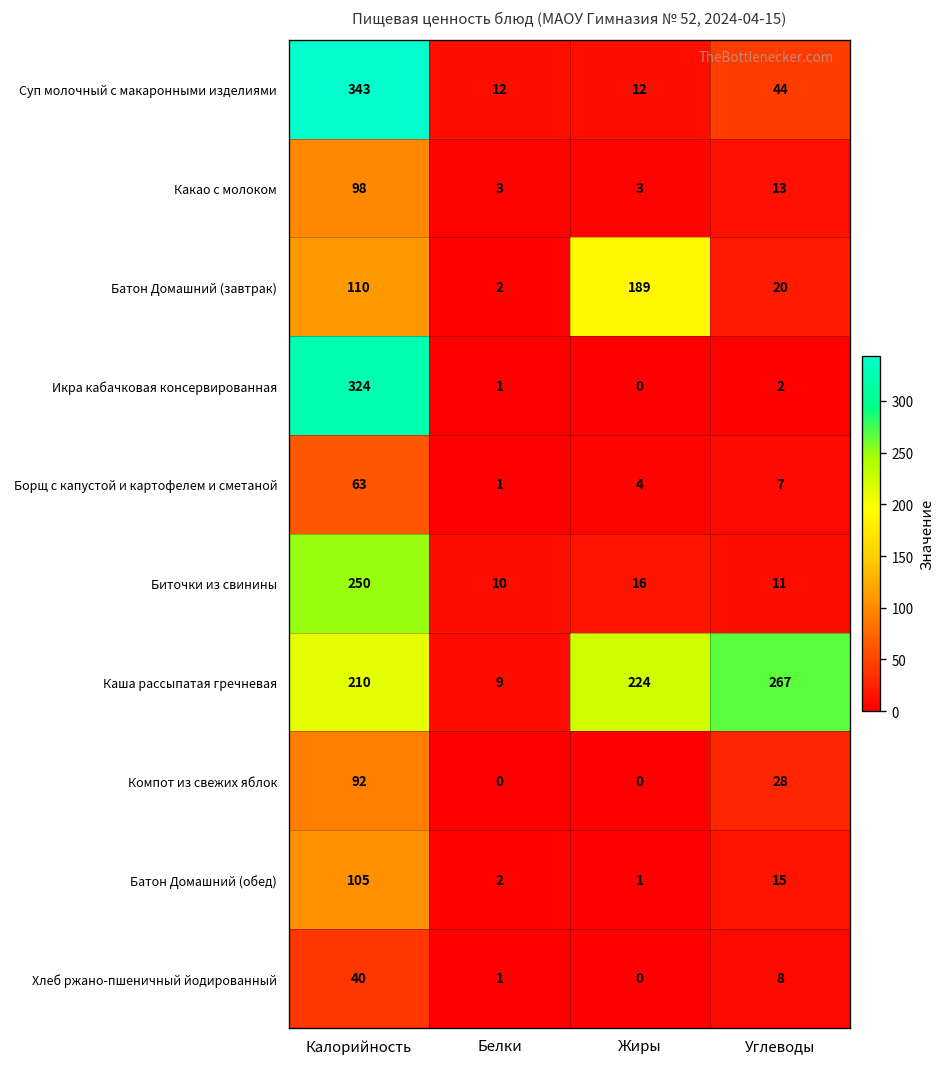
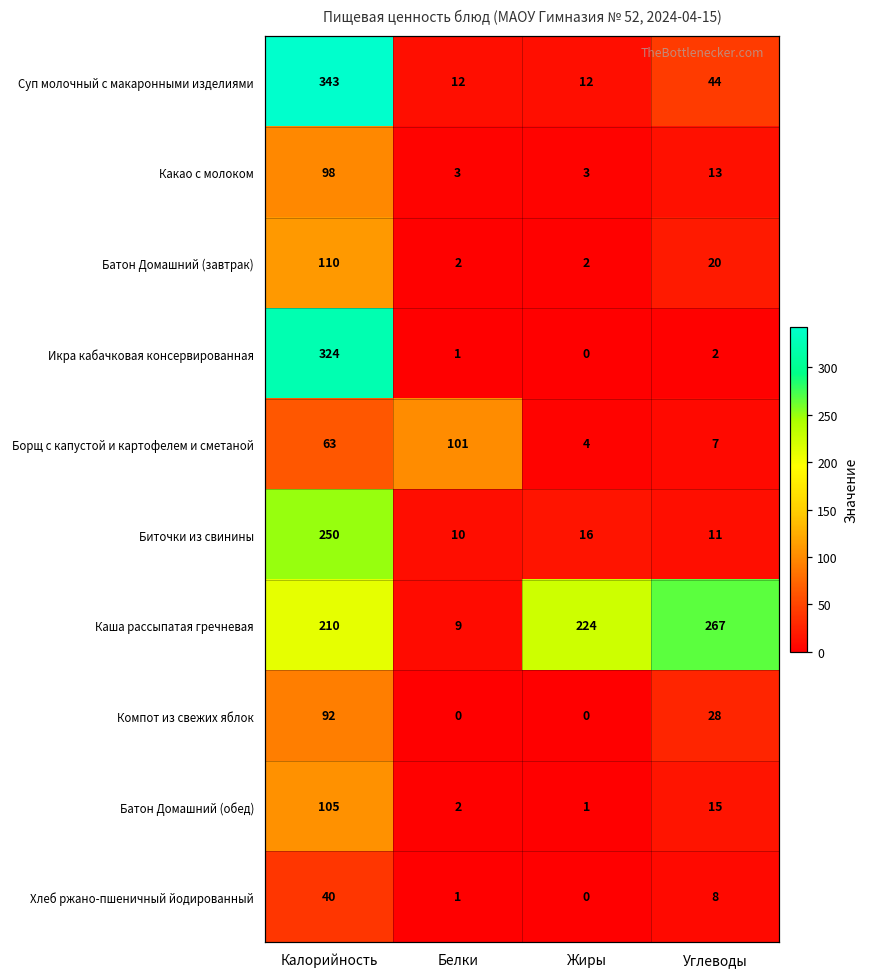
Батон Домашний (завтрак), Жиры: 189 -> 2
Борщ с капустой и картофелем и сметаной, Белки: 1 -> 101
